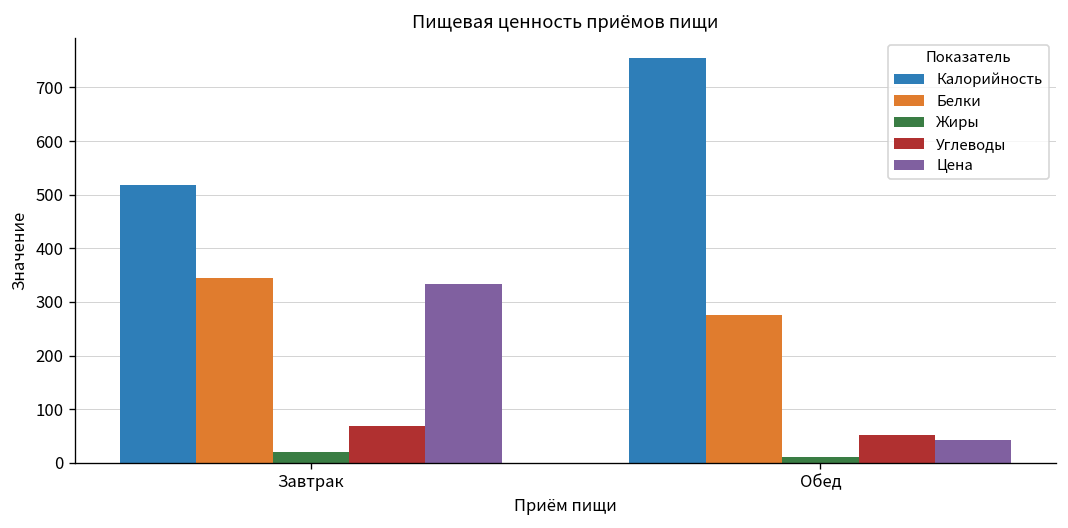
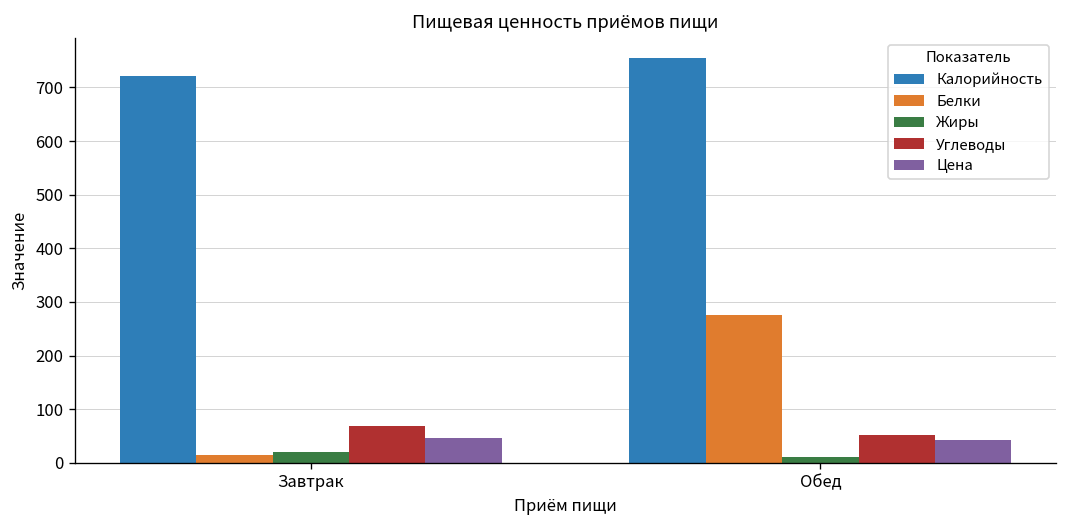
Калорийность, Завтрак: 520 -> 720
Белки, Завтрак: 340 -> 20
Цена, Завтрак: 330 -> 50
